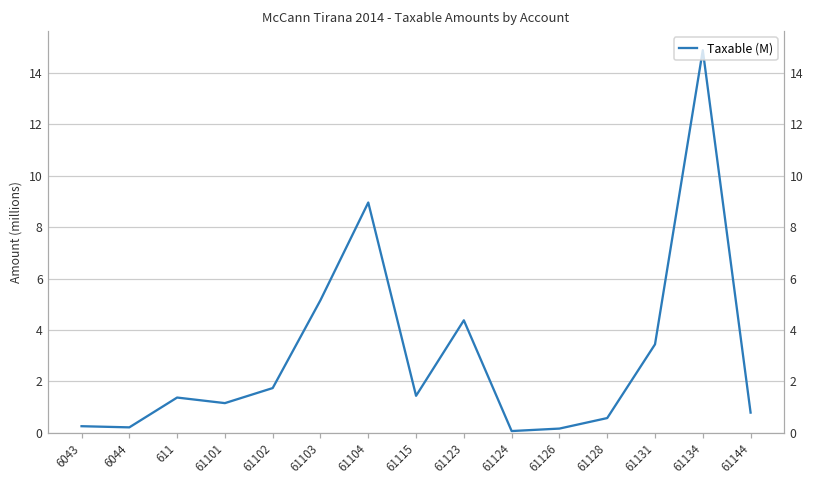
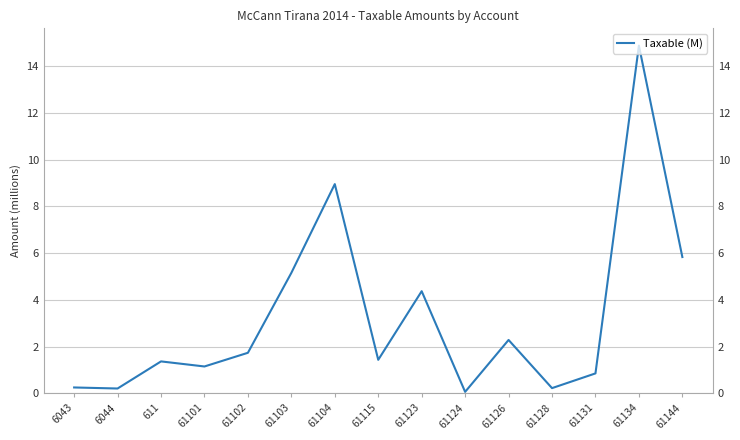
61126: 0.2 -> 2.3
61128: 0.6 -> 0.2
61131: 3.4 -> 0.9
61144: 0.8 -> 5.8
